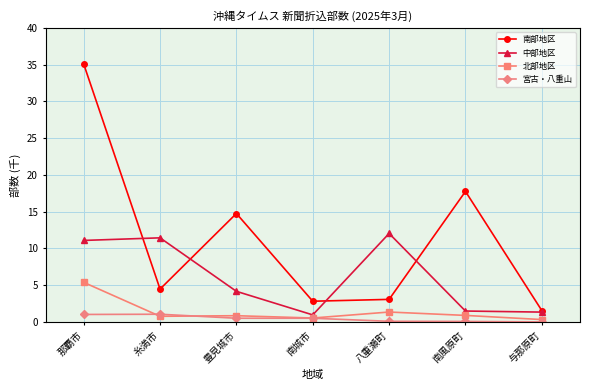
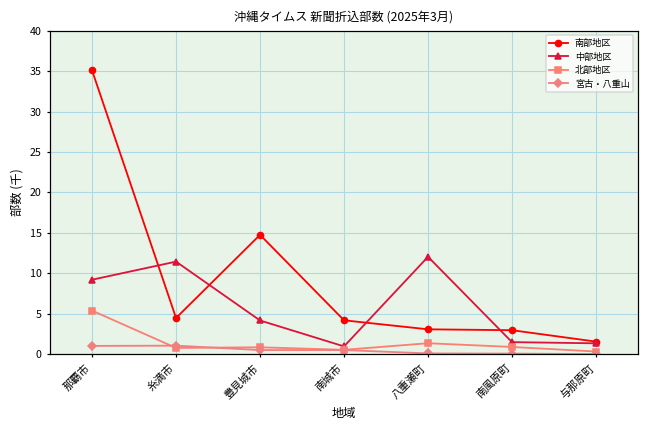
中部地区, 那覇市: 11 -> 9
南部地区, 南城市: 3 -> 4
南部地区, 南風原町: 18 -> 3
